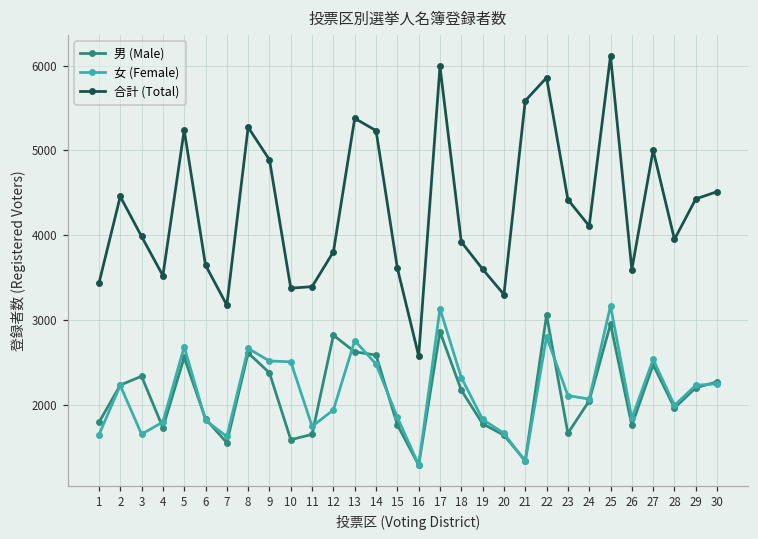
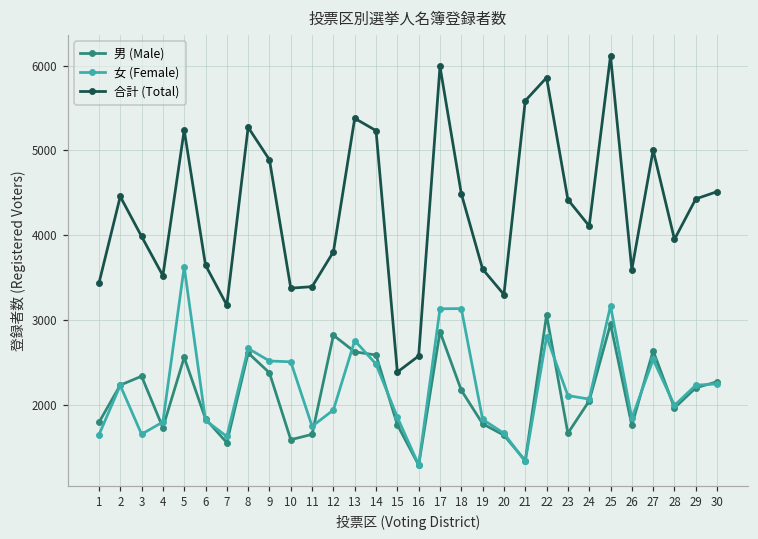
女 (Female), 5: 2700 -> 3600
合計 (Total), 15: 3600 -> 2400
女 (Female), 18: 2300 -> 3100
合計 (Total), 18: 3900 -> 4500
男 (Male), 27: 2500 -> 2600
